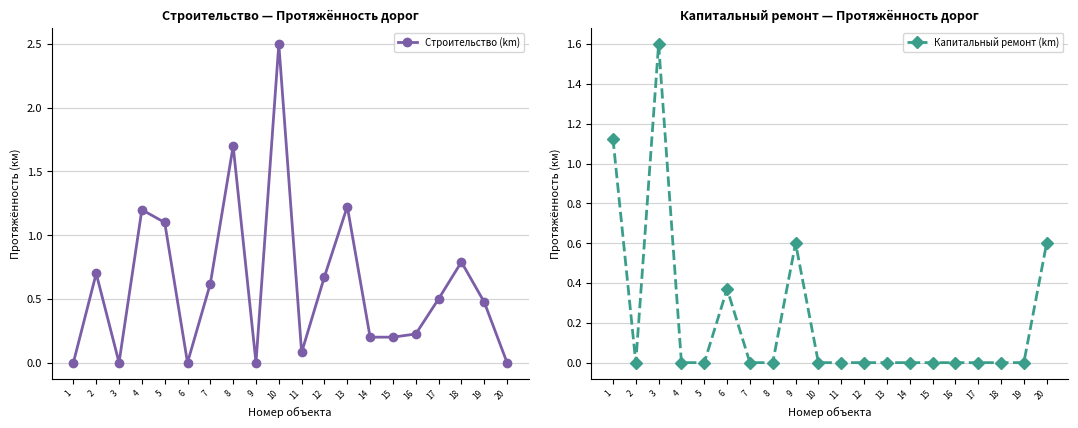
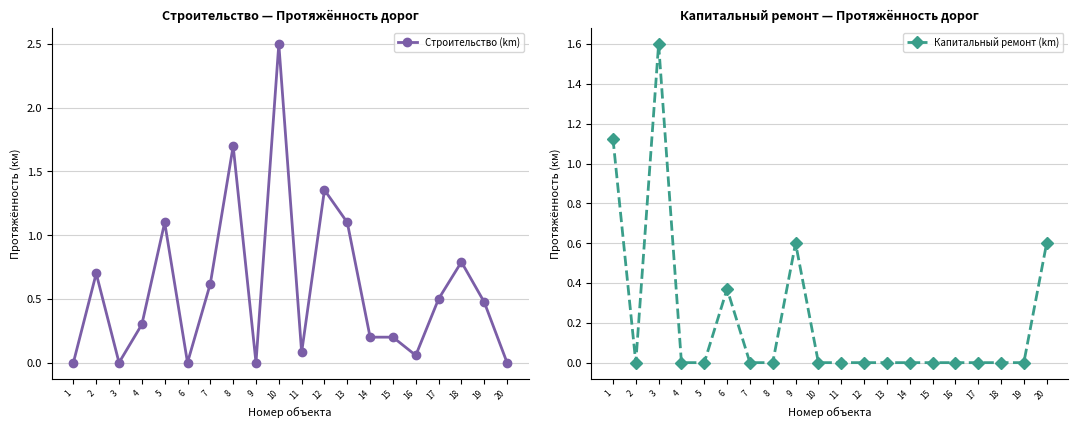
Строительство — Протяжённость дорог, 4: 1.2 -> 0.3
Строительство — Протяжённость дорог, 12: 0.68 -> 1.36
Строительство — Протяжённость дорог, 13: 1.23 -> 1.10
Строительство — Протяжённость дорог, 16: 0.23 -> 0.06
